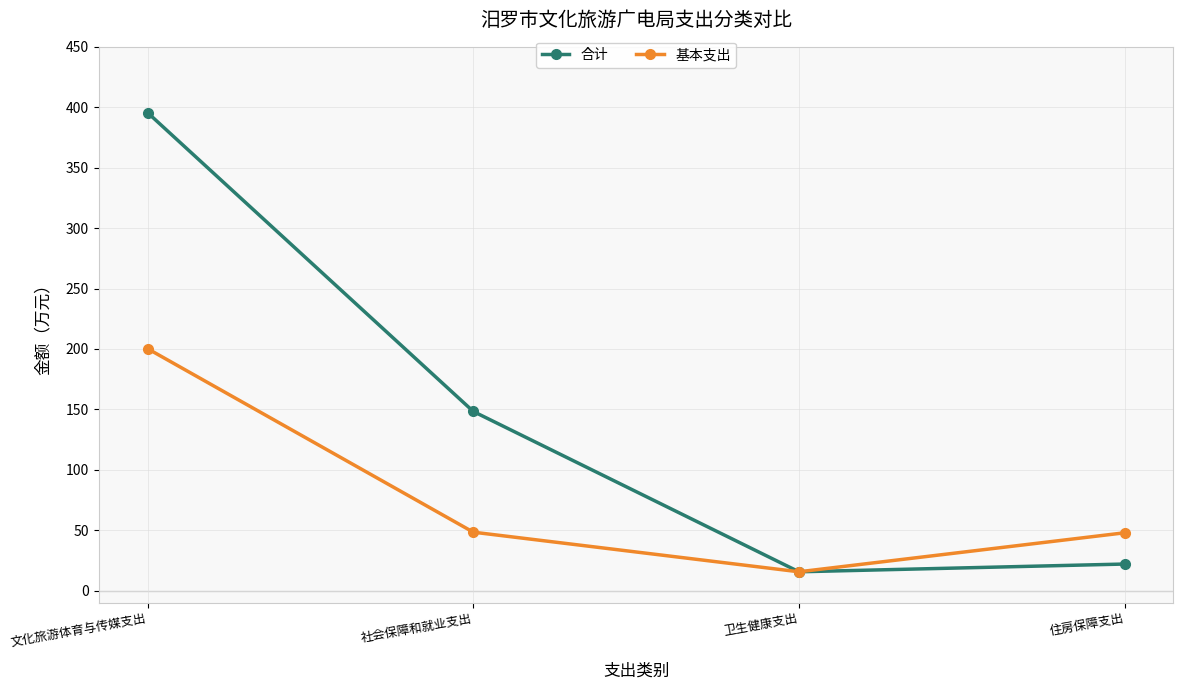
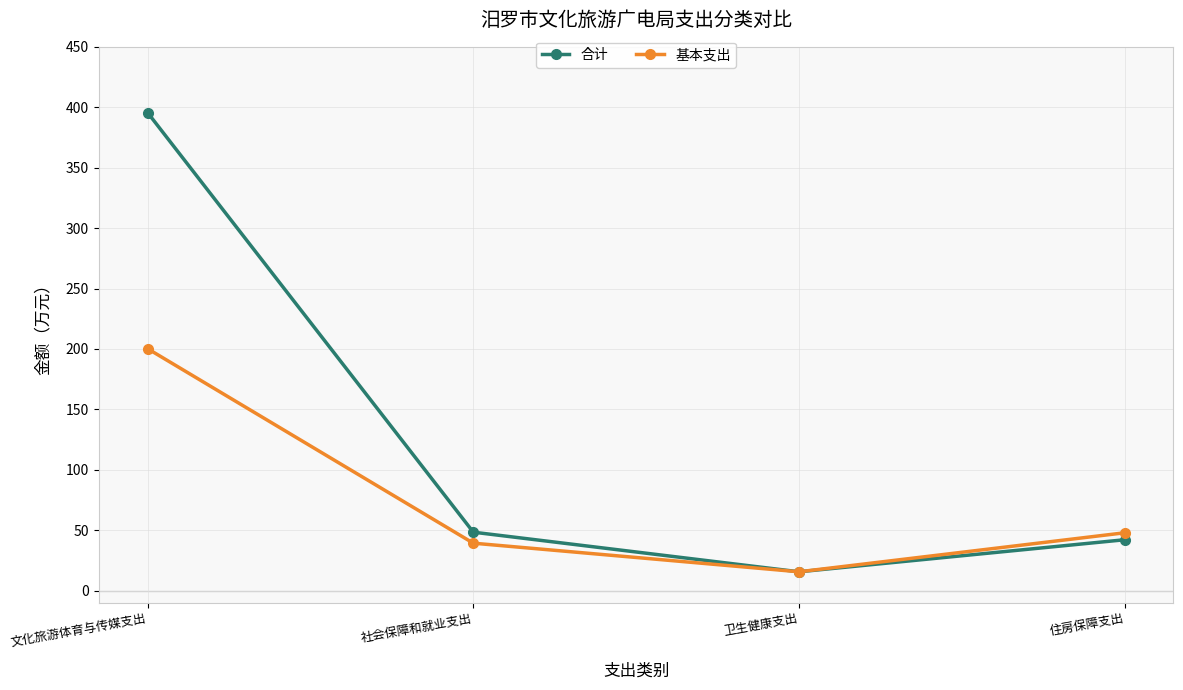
合计, 社会保障和就业支出: 148 -> 48
基本支出, 社会保障和就业支出: 48 -> 39
合计, 住房保障支出: 22 -> 42
